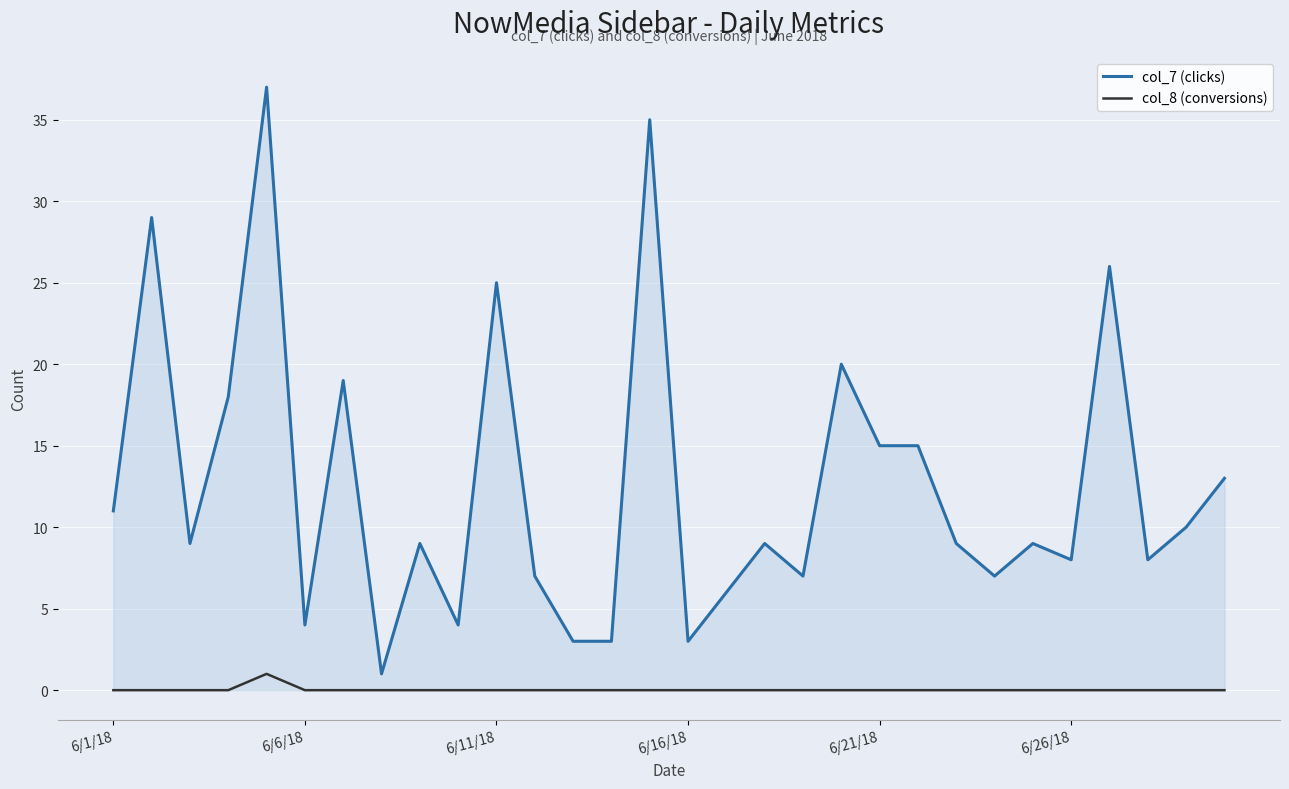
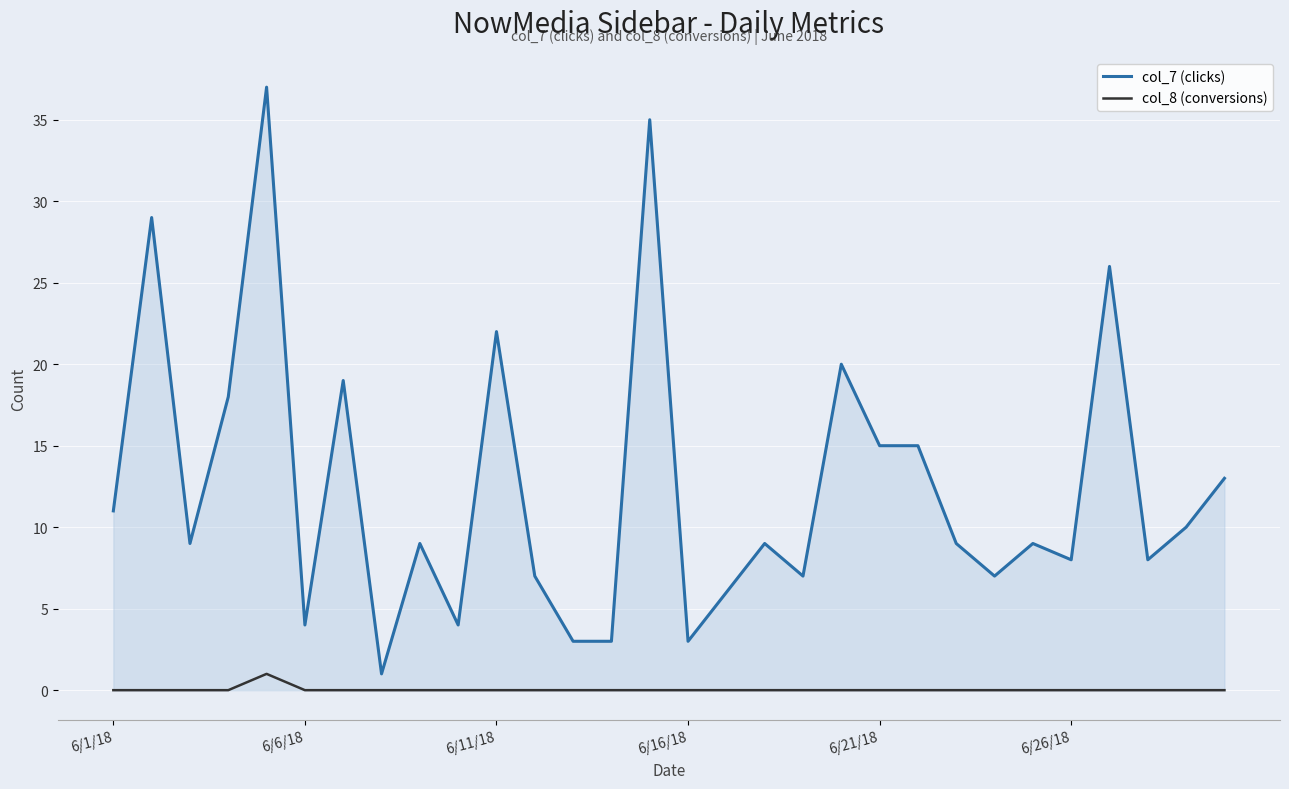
col_7 (clicks), 6/11/18: 25 -> 22
